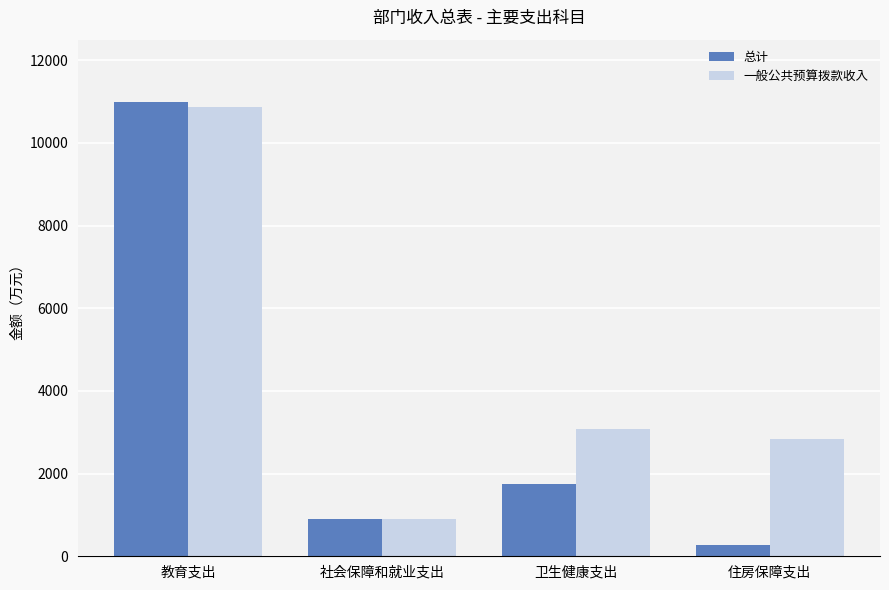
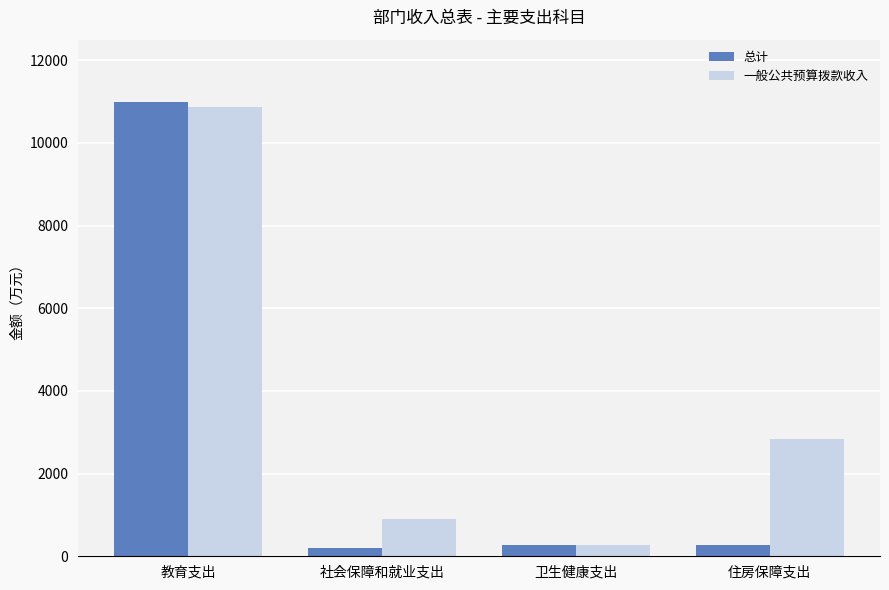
总计, 社会保障和就业支出: 900 -> 200
总计, 卫生健康支出: 1800 -> 300
一般公共预算拨款收入, 卫生健康支出: 3100 -> 300
